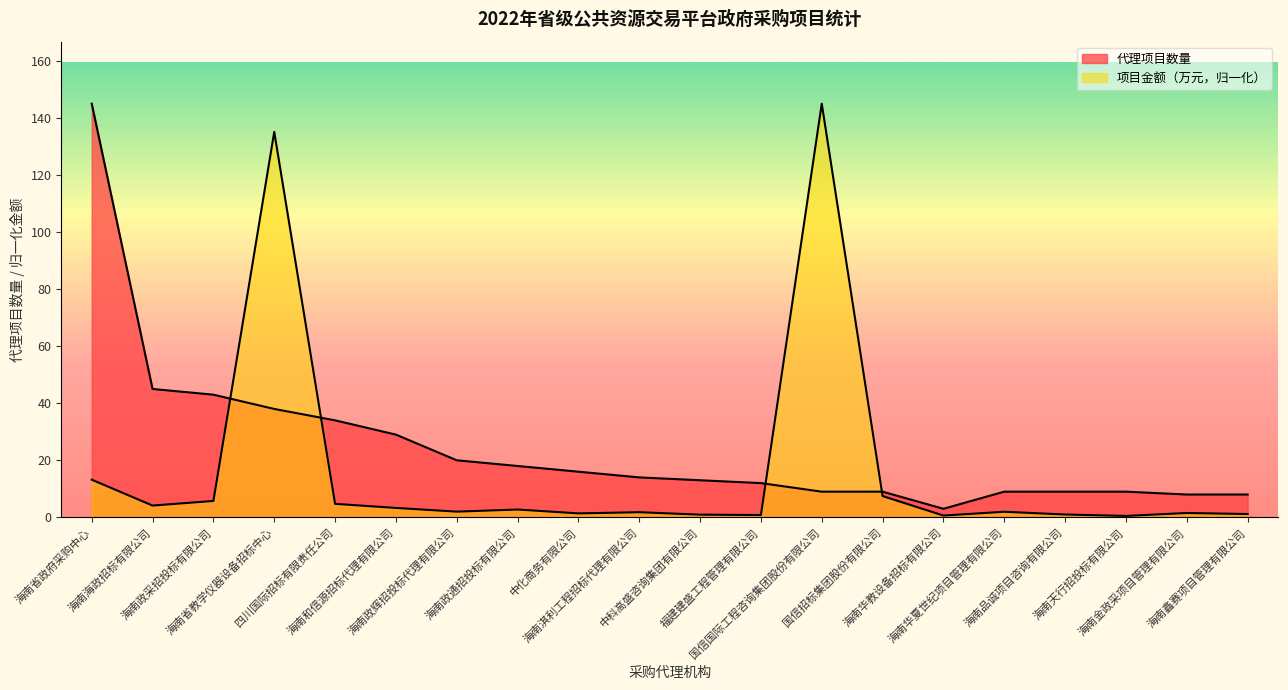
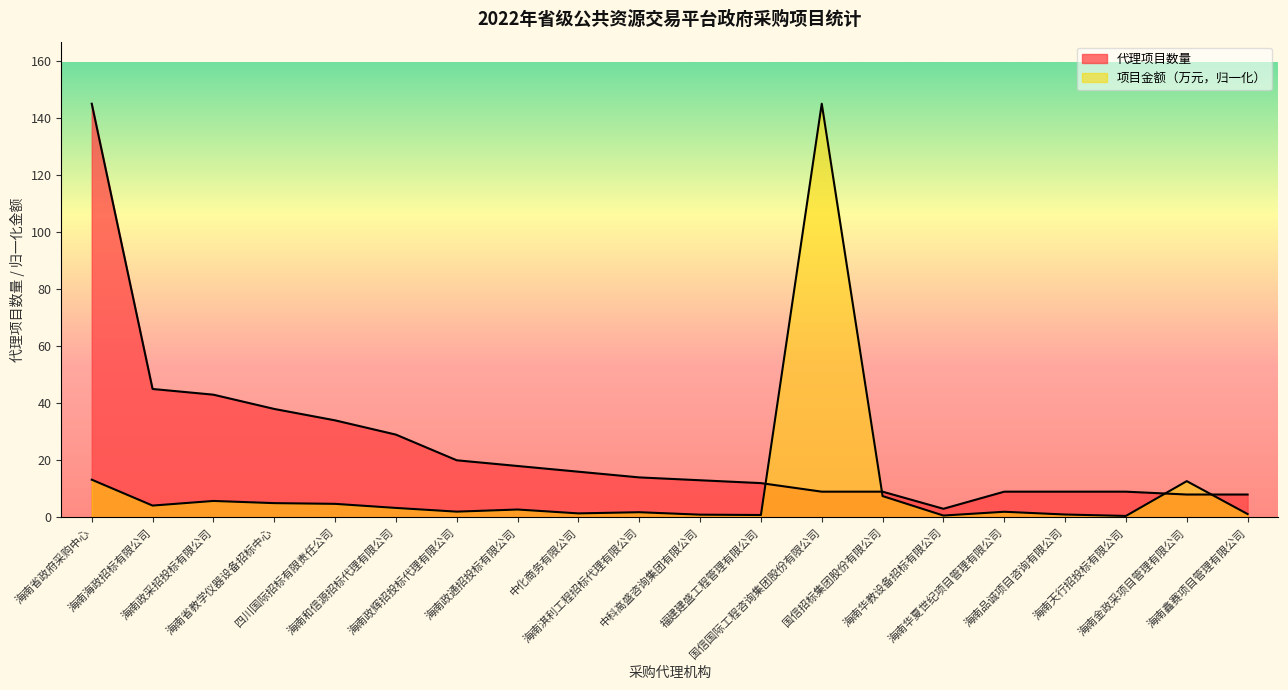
项目金额（万元，归一化）, 海南省教学仪器设备招标中心: 135 -> 5
项目金额（万元，归一化）, 海南金政采项目管理有限公司: 2 -> 13
